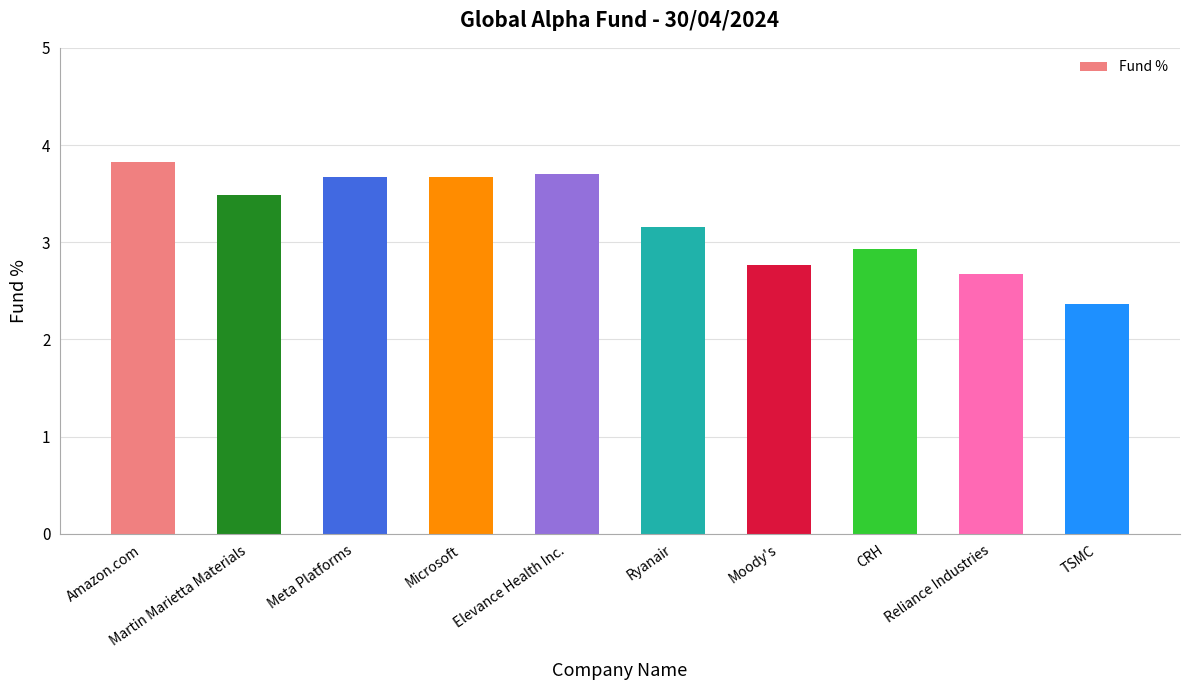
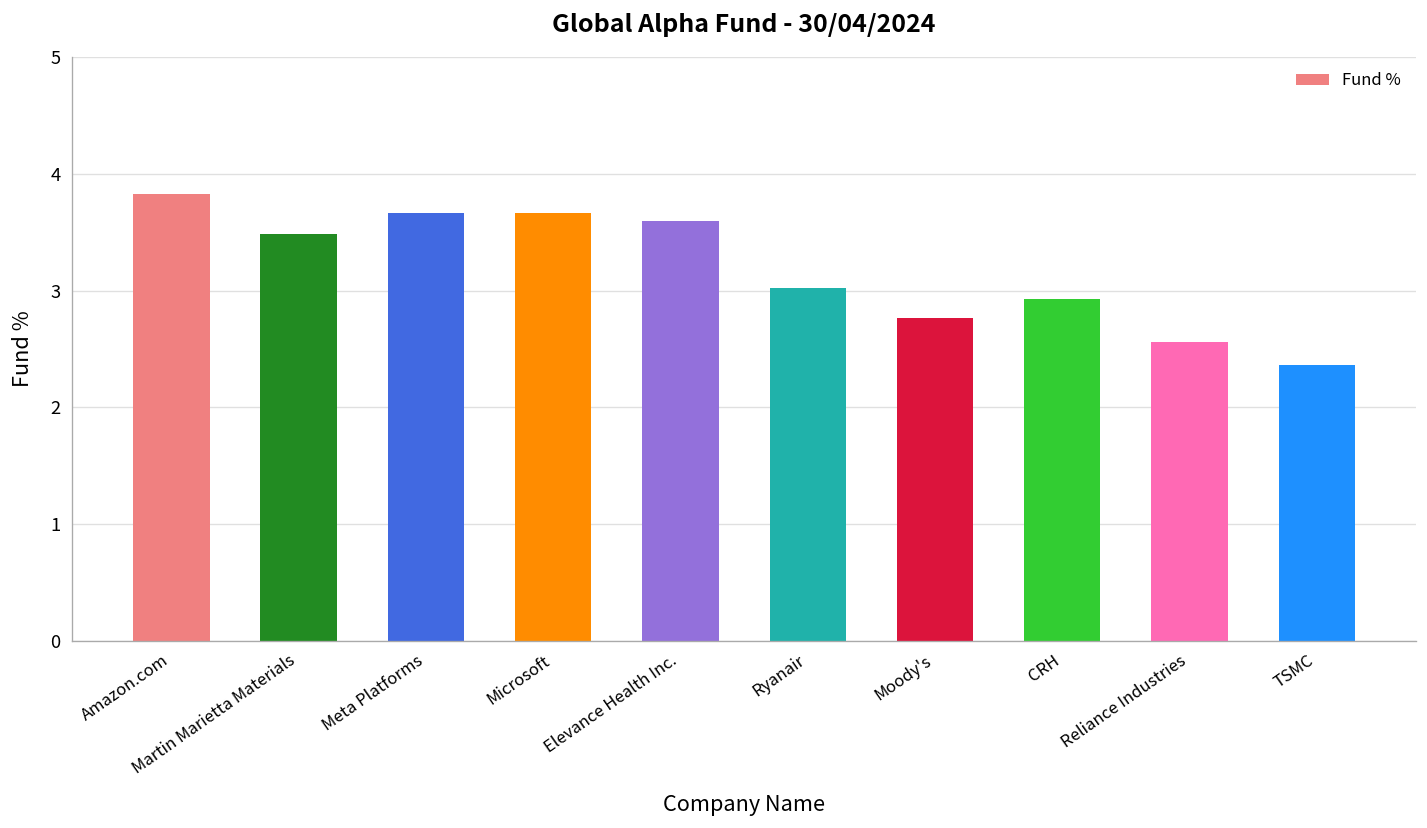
Elevance Health Inc.: 3.7 -> 3.6
Ryanair: 3.2 -> 3.0
Reliance Industries: 2.7 -> 2.6
